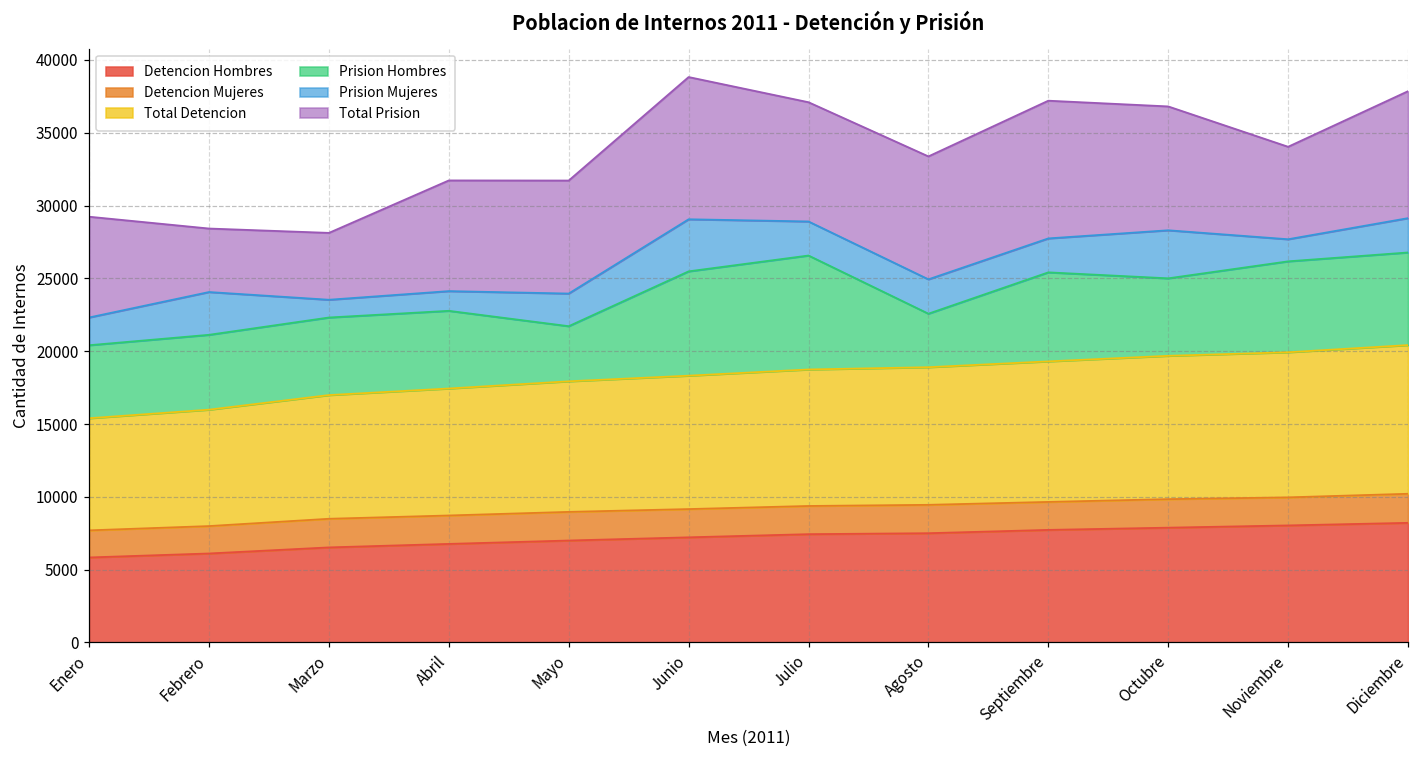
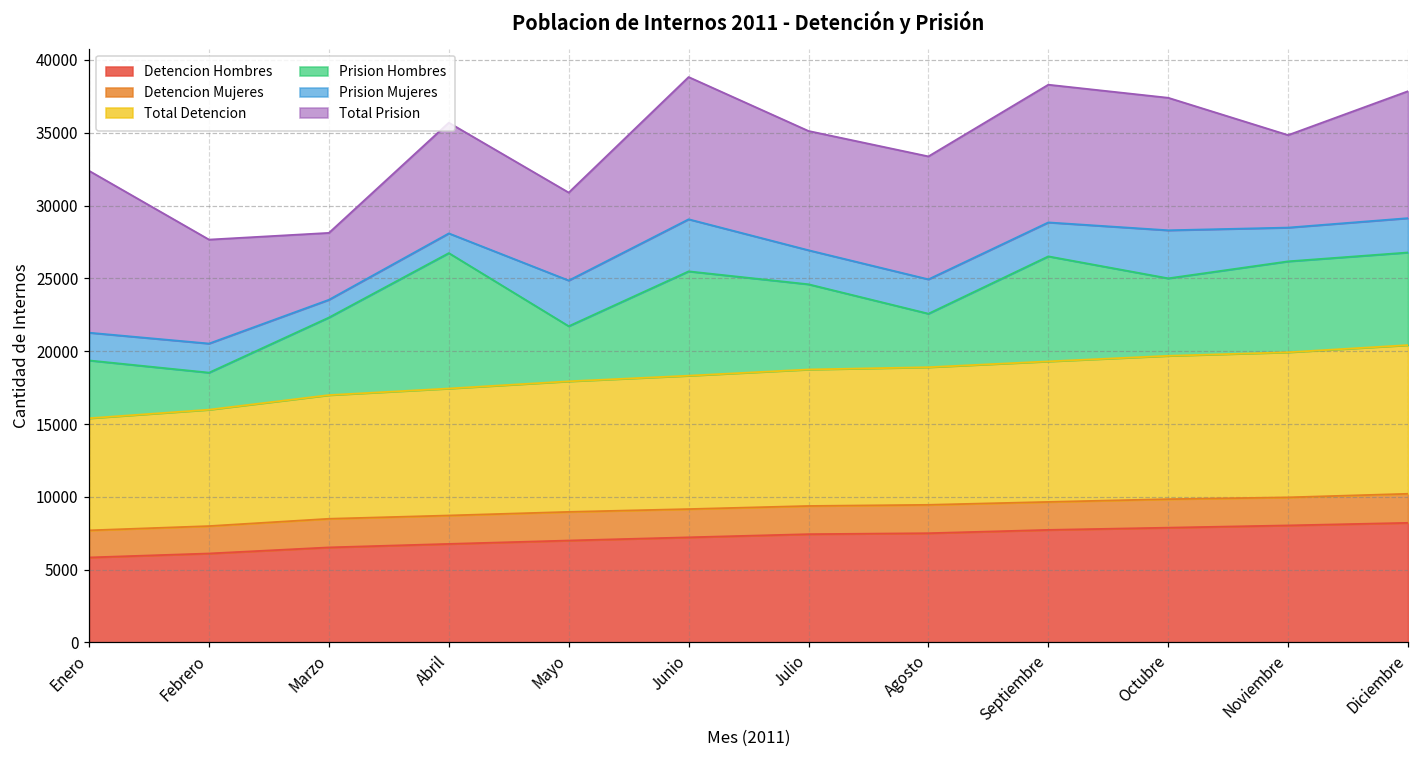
Prision Hombres, Enero: 5000 -> 4000
Total Prision, Enero: 6900 -> 11100
Prision Hombres, Febrero: 5100 -> 2500
Prision Mujeres, Febrero: 2900 -> 2000
Total Prision, Febrero: 4400 -> 7100
Prision Hombres, Abril: 5300 -> 9300
Prision Mujeres, Mayo: 2200 -> 3100
Total Prision, Mayo: 7800 -> 6000
Prision Hombres, Julio: 7800 -> 5800
Prision Hombres, Septiembre: 6100 -> 7200
Total Prision, Octubre: 8500 -> 9100
Prision Mujeres, Noviembre: 1500 -> 2300
